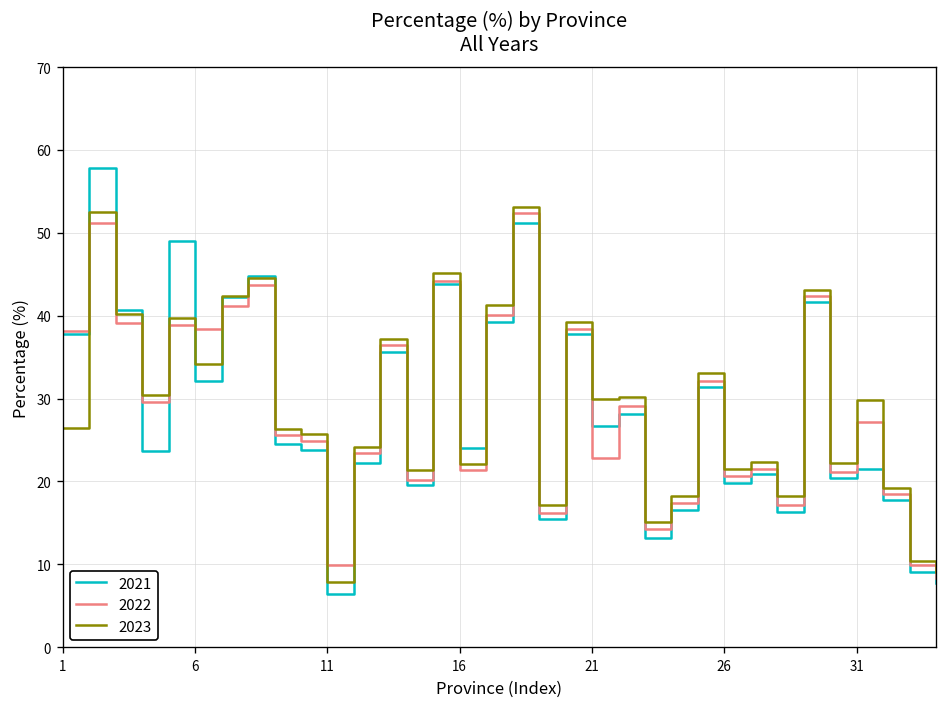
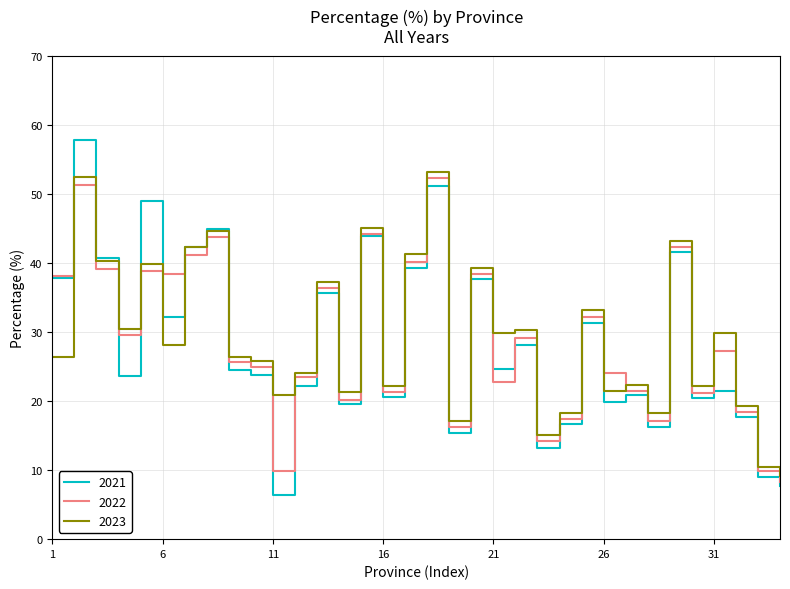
2023, 6: 34 -> 28
2023, 11: 8 -> 21
2021, 16: 24 -> 21
2021, 21: 27 -> 25
2022, 26: 21 -> 24
